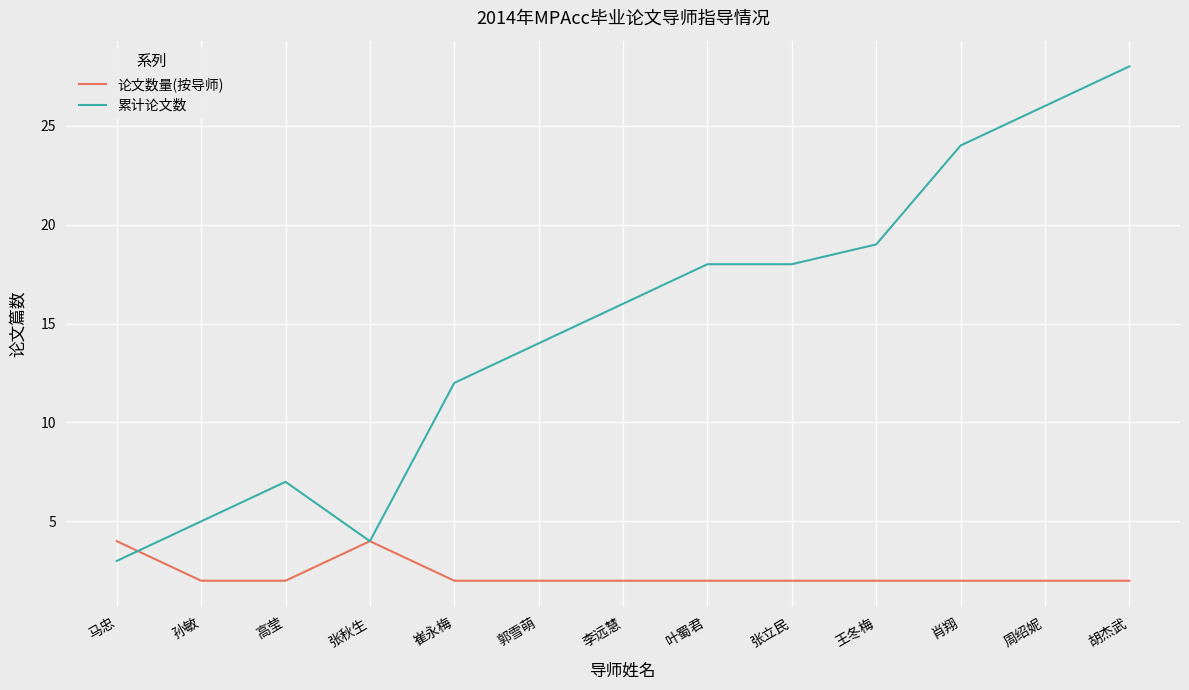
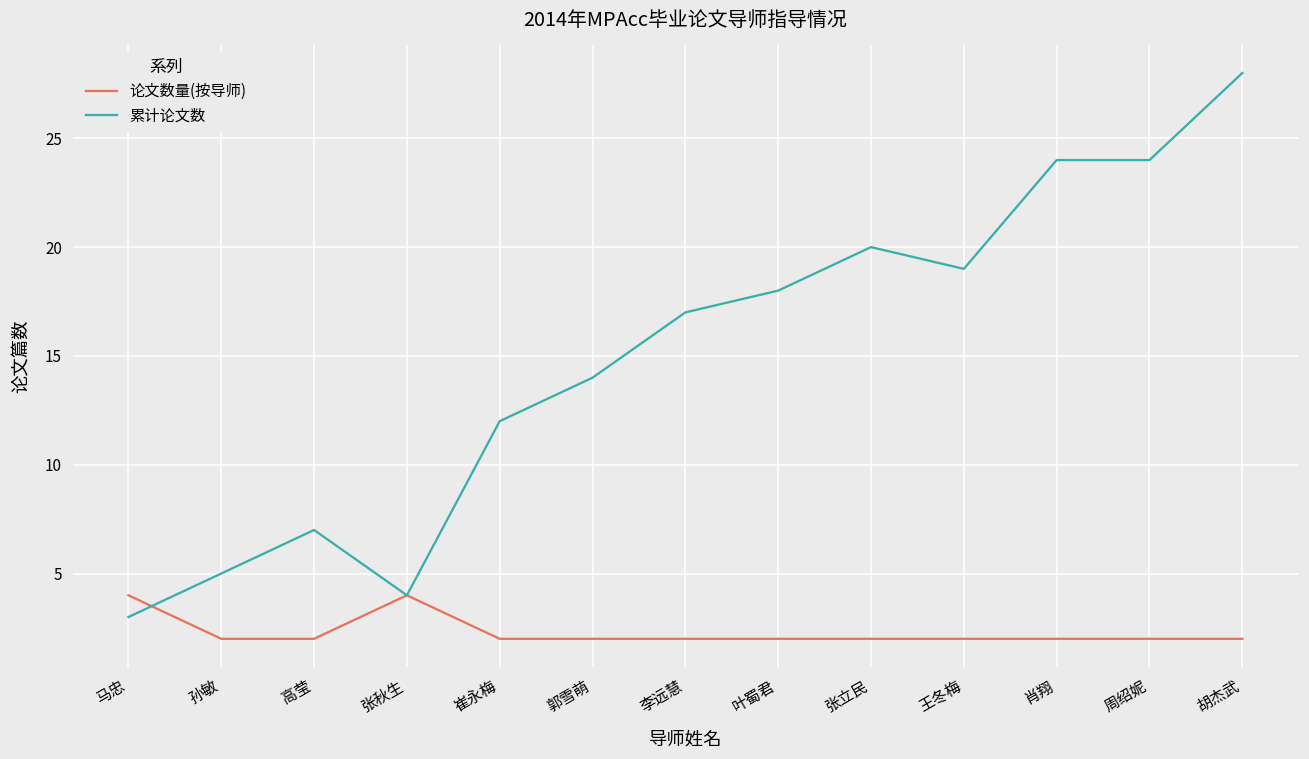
累计论文数, 李远慧: 16 -> 17
累计论文数, 张立民: 18 -> 20
累计论文数, 周绍妮: 26 -> 24
